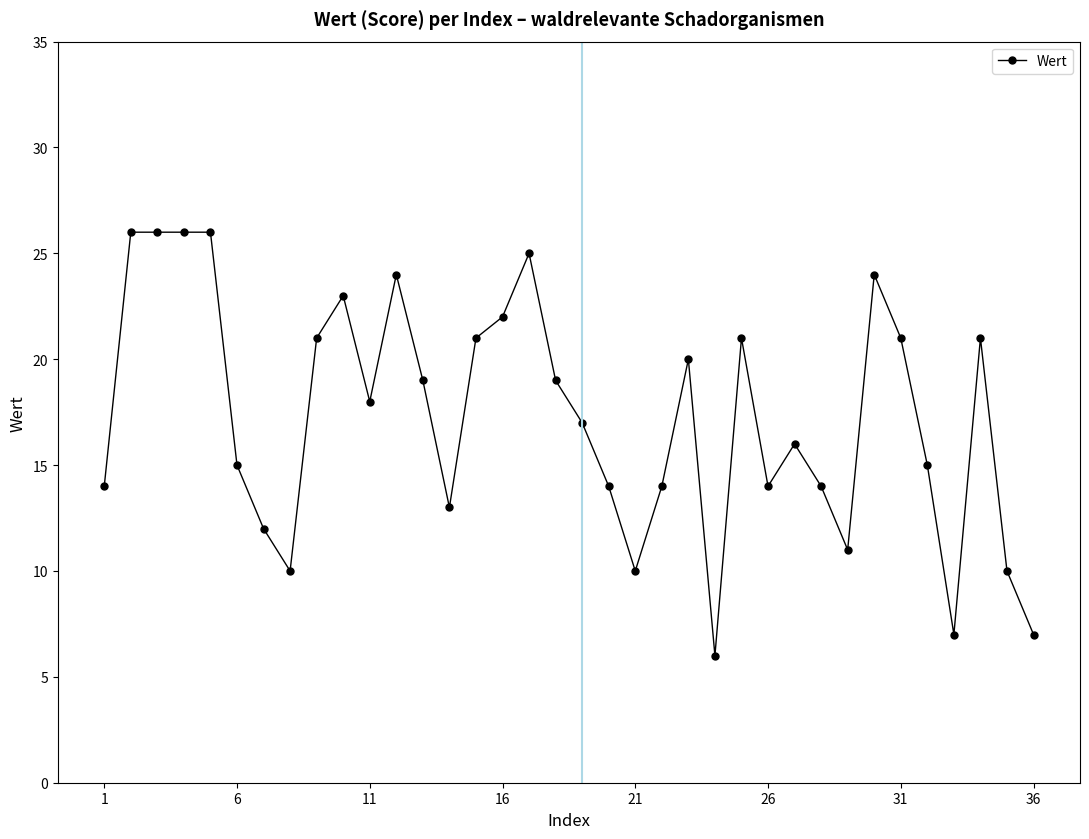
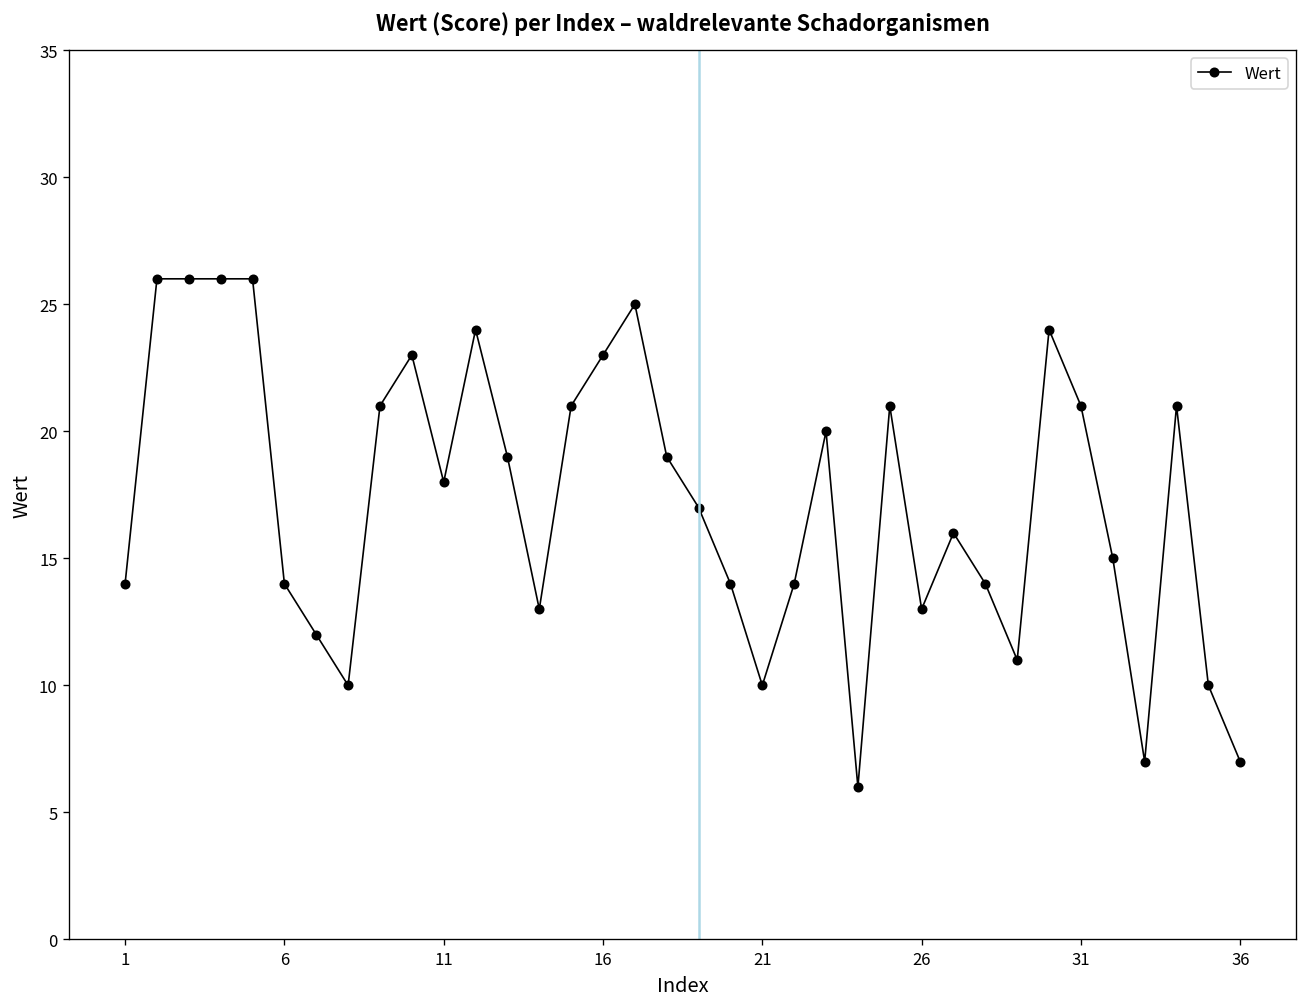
6: 15 -> 14
16: 22 -> 23
26: 14 -> 13
